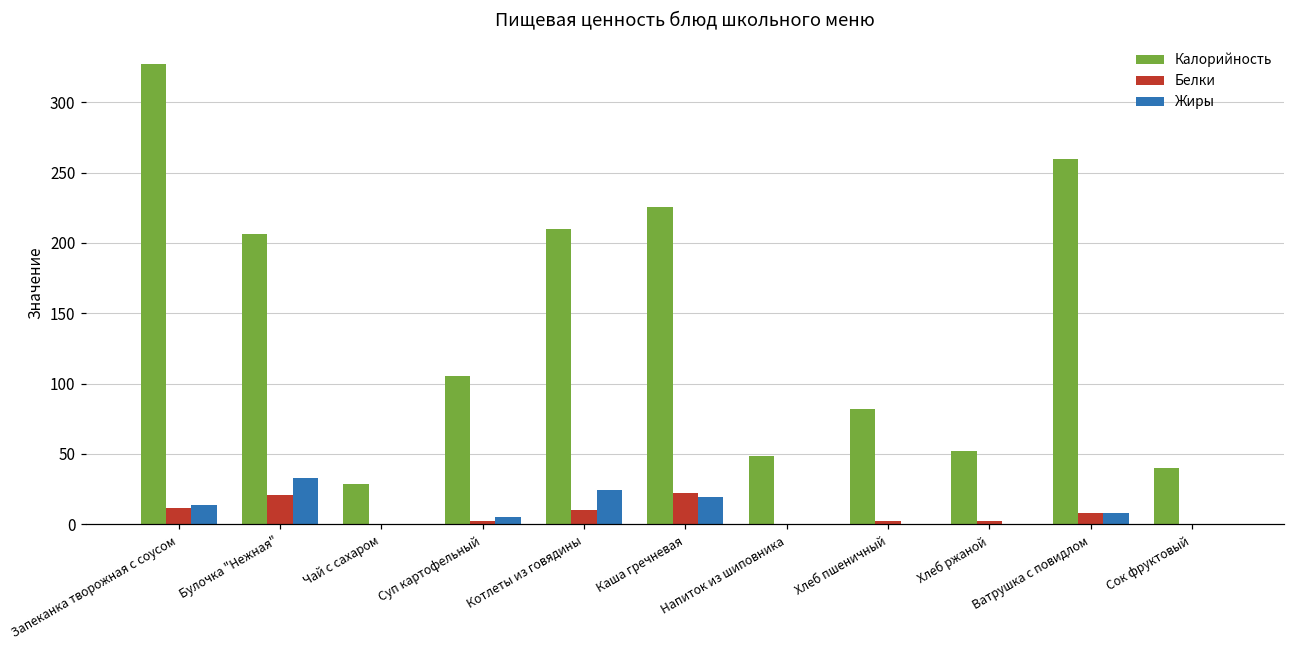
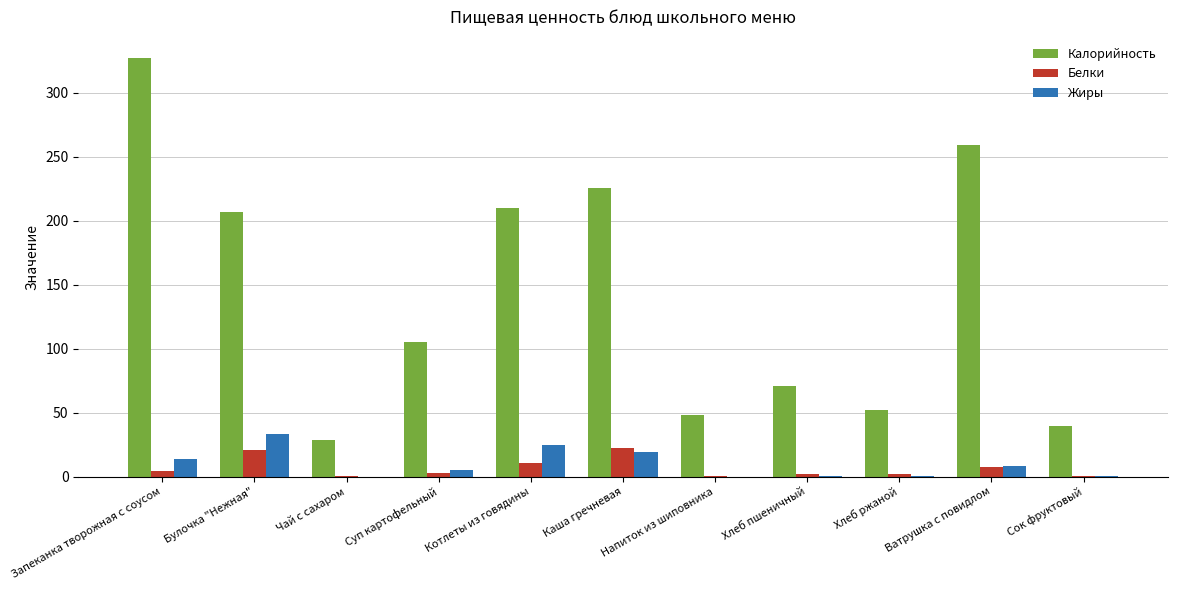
Белки, Запеканка творожная с соусом: 11 -> 4
Калорийность, Хлеб пшеничный: 82 -> 71
